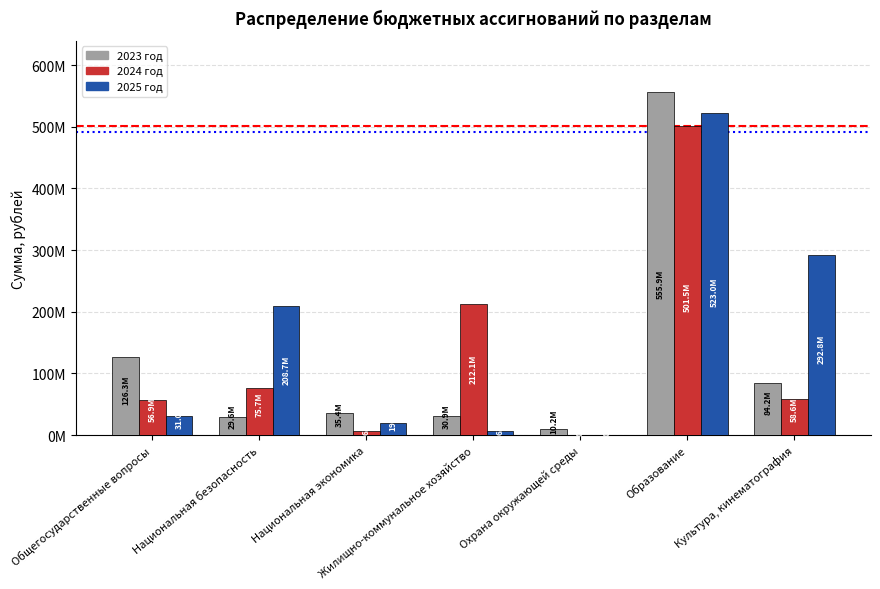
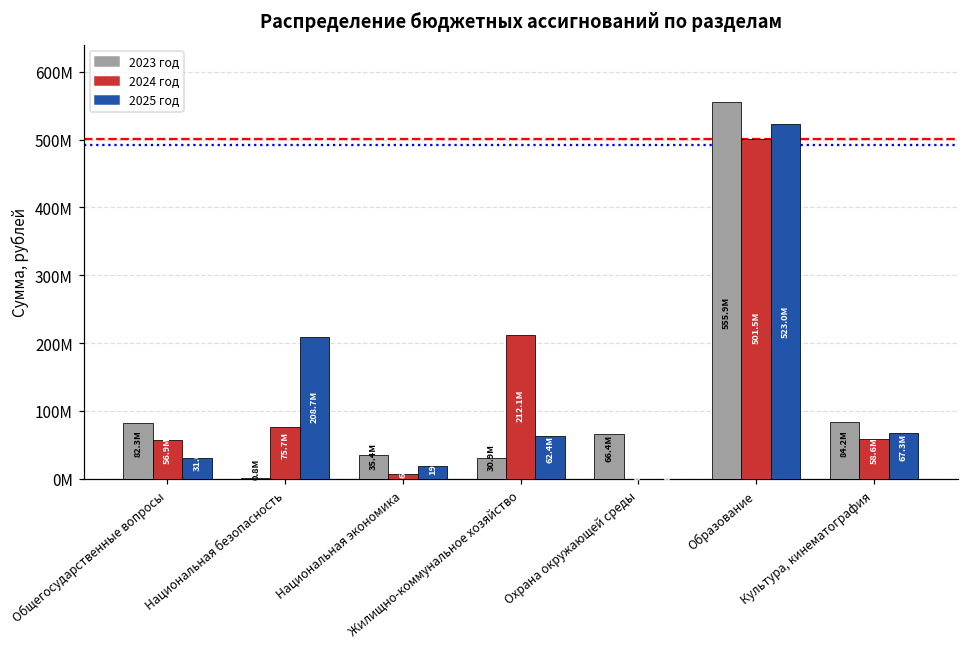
2023 год, Общегосударственные вопросы: 126.3M -> 82.3M
2023 год, Национальная безопасность: 29.6M -> 0.8M
2025 год, Жилищно-коммунальное хозяйство: 10000000 -> 60000000
2023 год, Охрана окружающей среды: 10.2M -> 66.4M
2025 год, Культура, кинематография: 292.8M -> 67.3M
